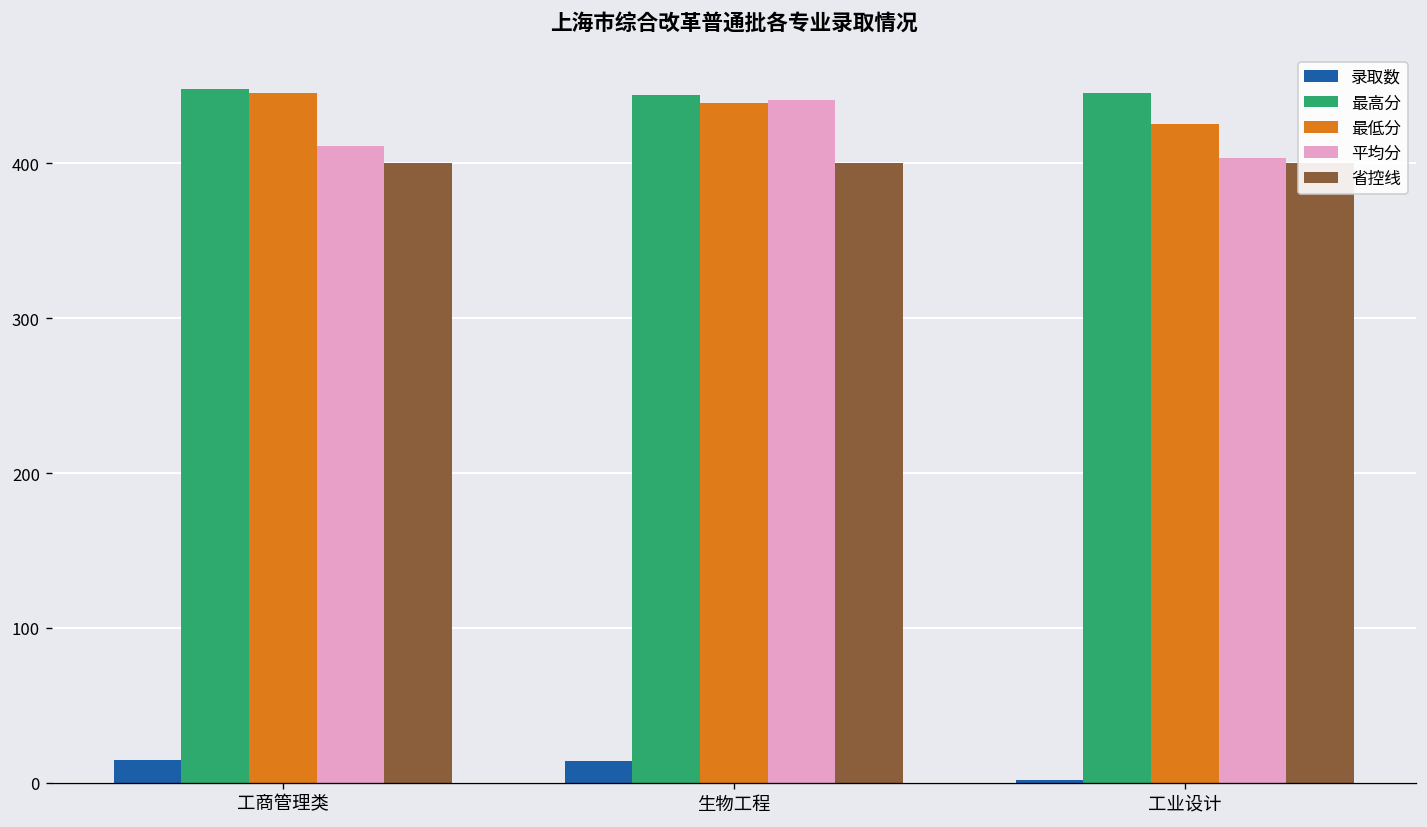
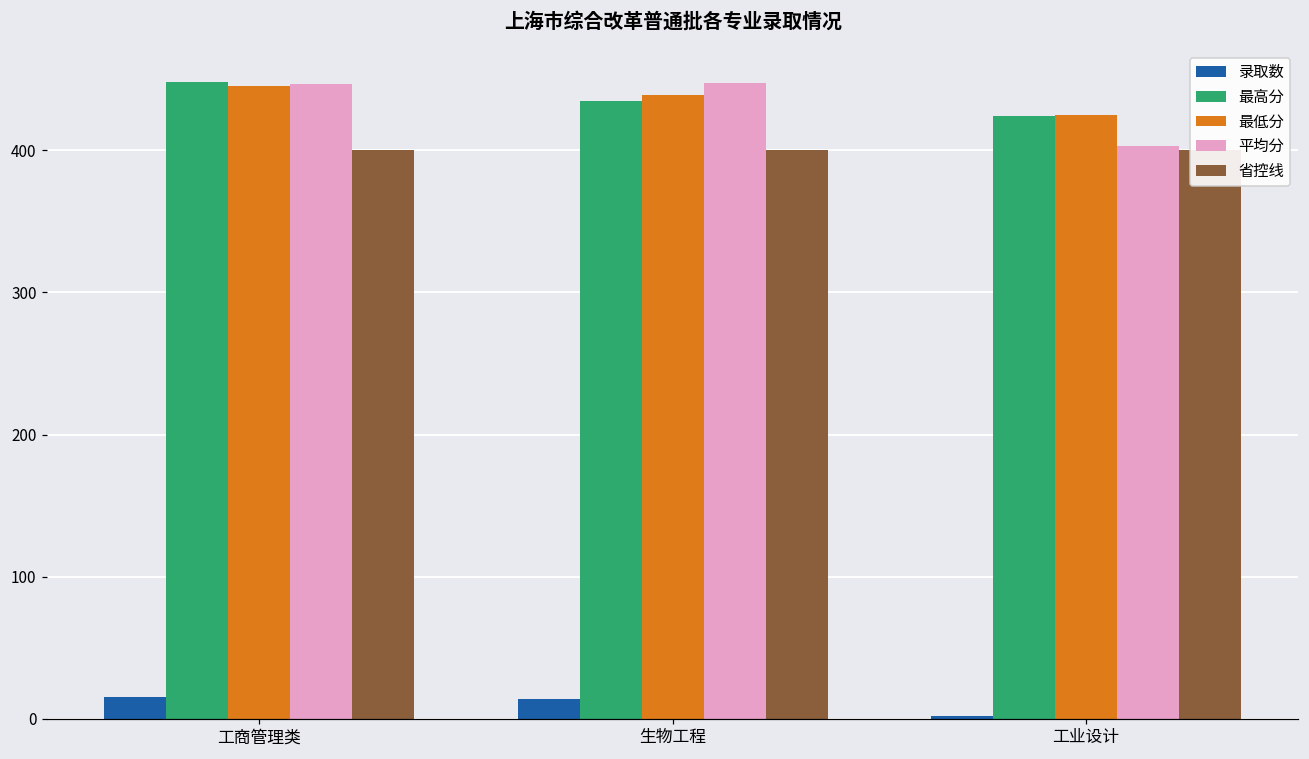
平均分, 工商管理类: 411 -> 447
最高分, 生物工程: 444 -> 435
平均分, 生物工程: 441 -> 447
最高分, 工业设计: 445 -> 424
